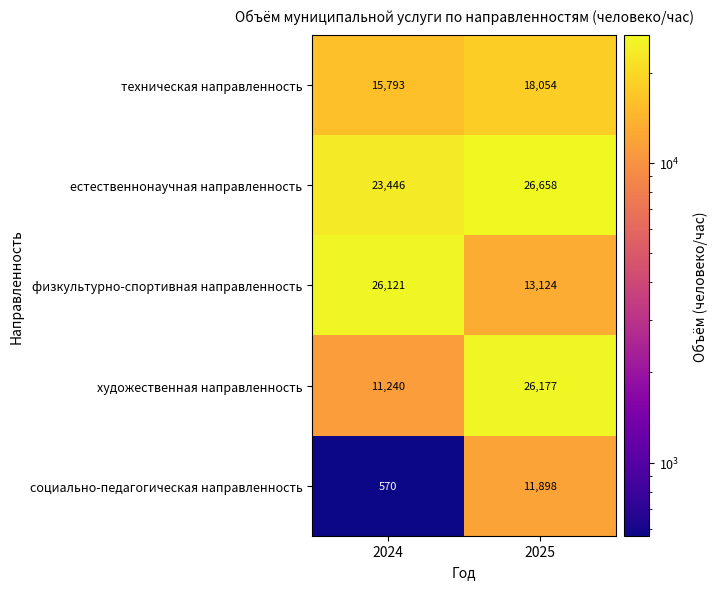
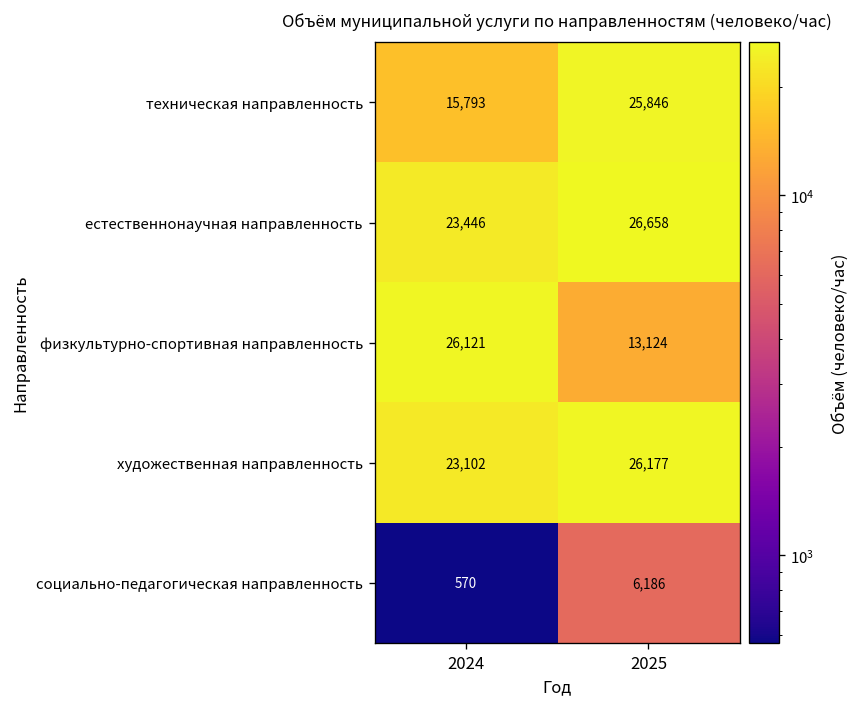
техническая направленность, 2025: 18,054 -> 25,846
художественная направленность, 2024: 11,240 -> 23,102
социально-педагогическая направленность, 2025: 11,898 -> 6,186
